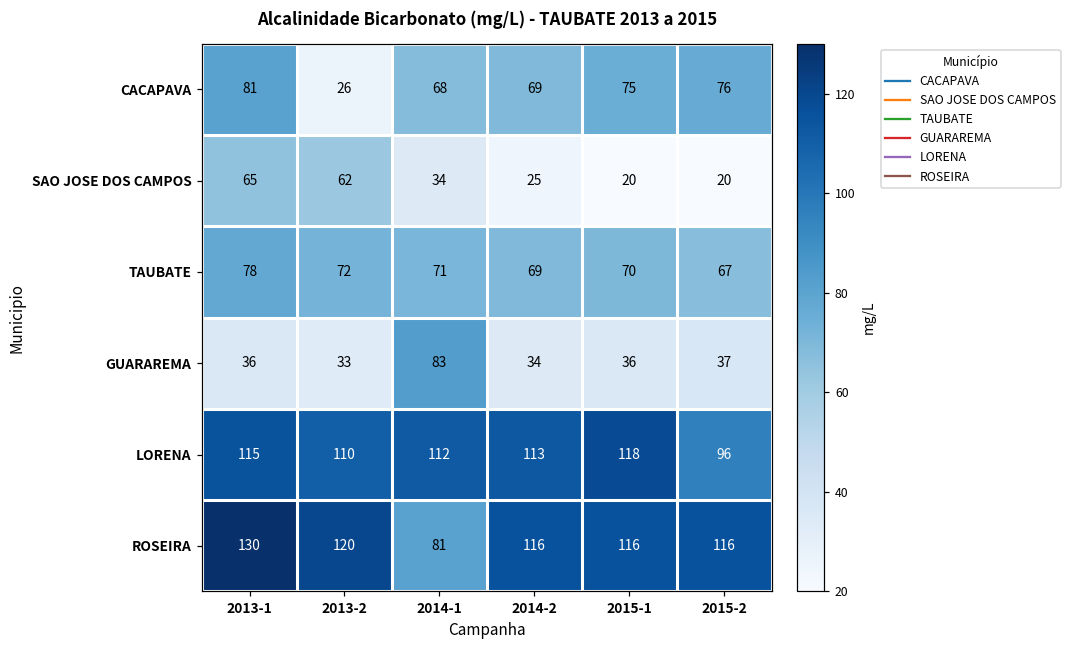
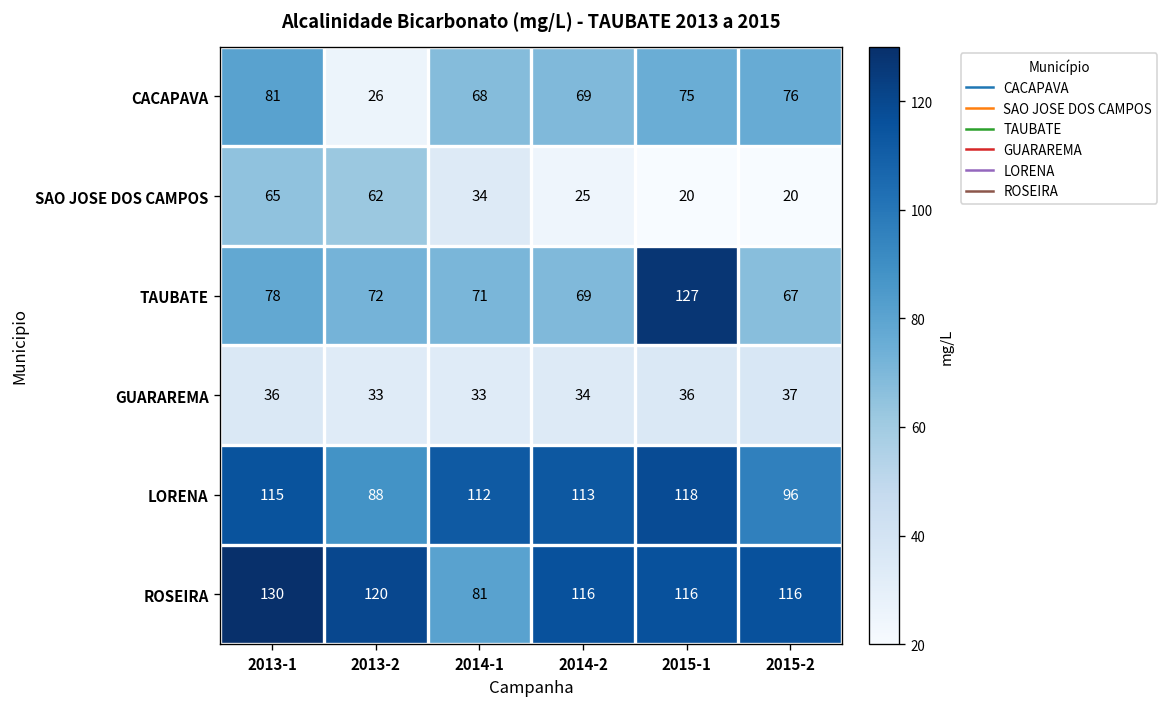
TAUBATE, 2015-1: 70 -> 127
GUARAREMA, 2014-1: 83 -> 33
LORENA, 2013-2: 110 -> 88
